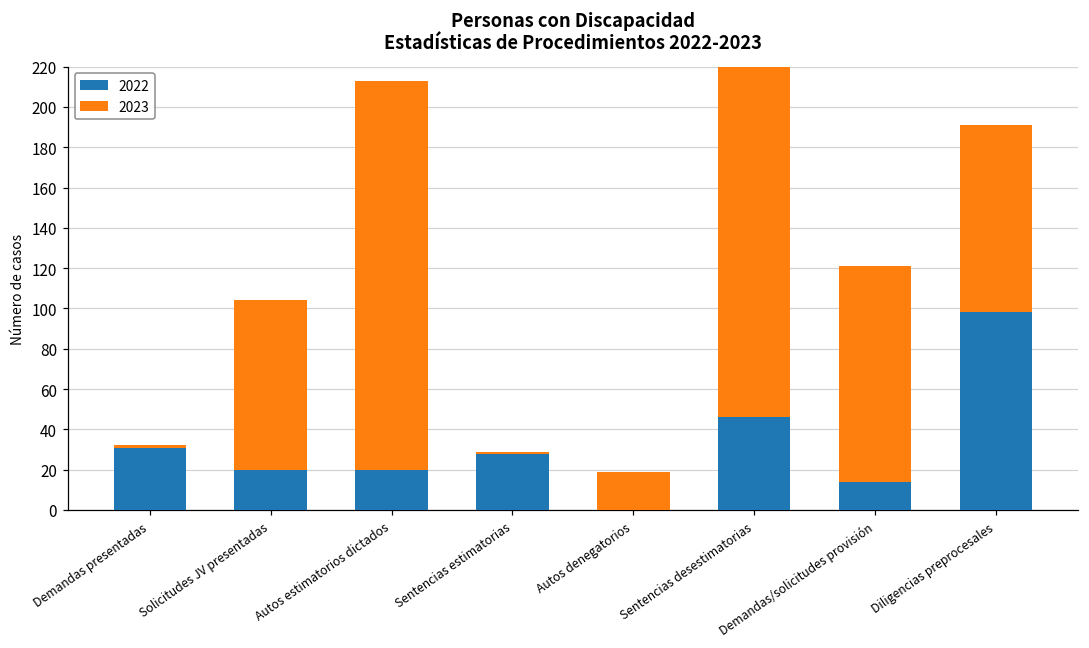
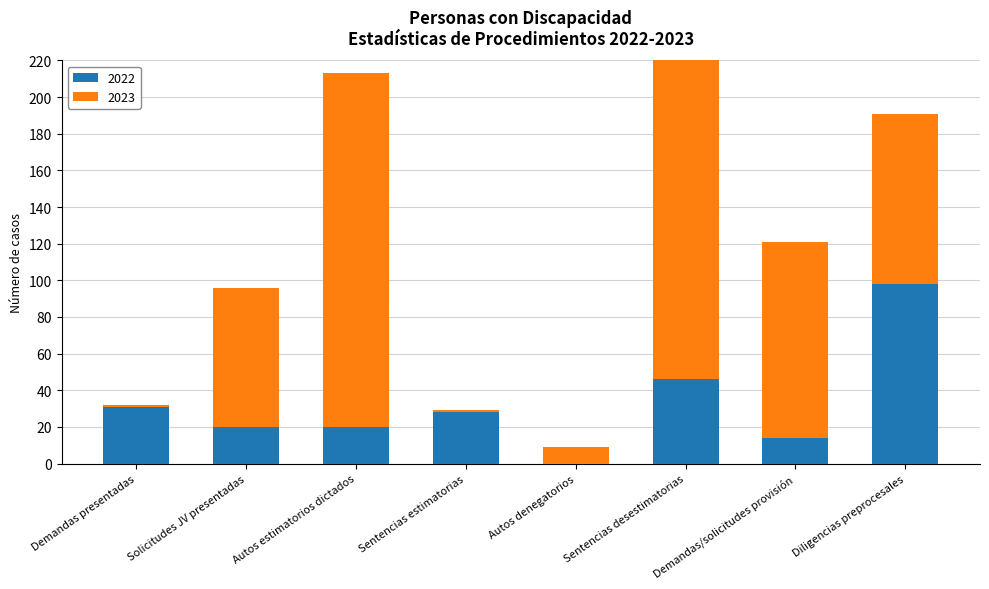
2023, Solicitudes JV presentadas: 84 -> 76
2023, Autos denegatorios: 19 -> 9
